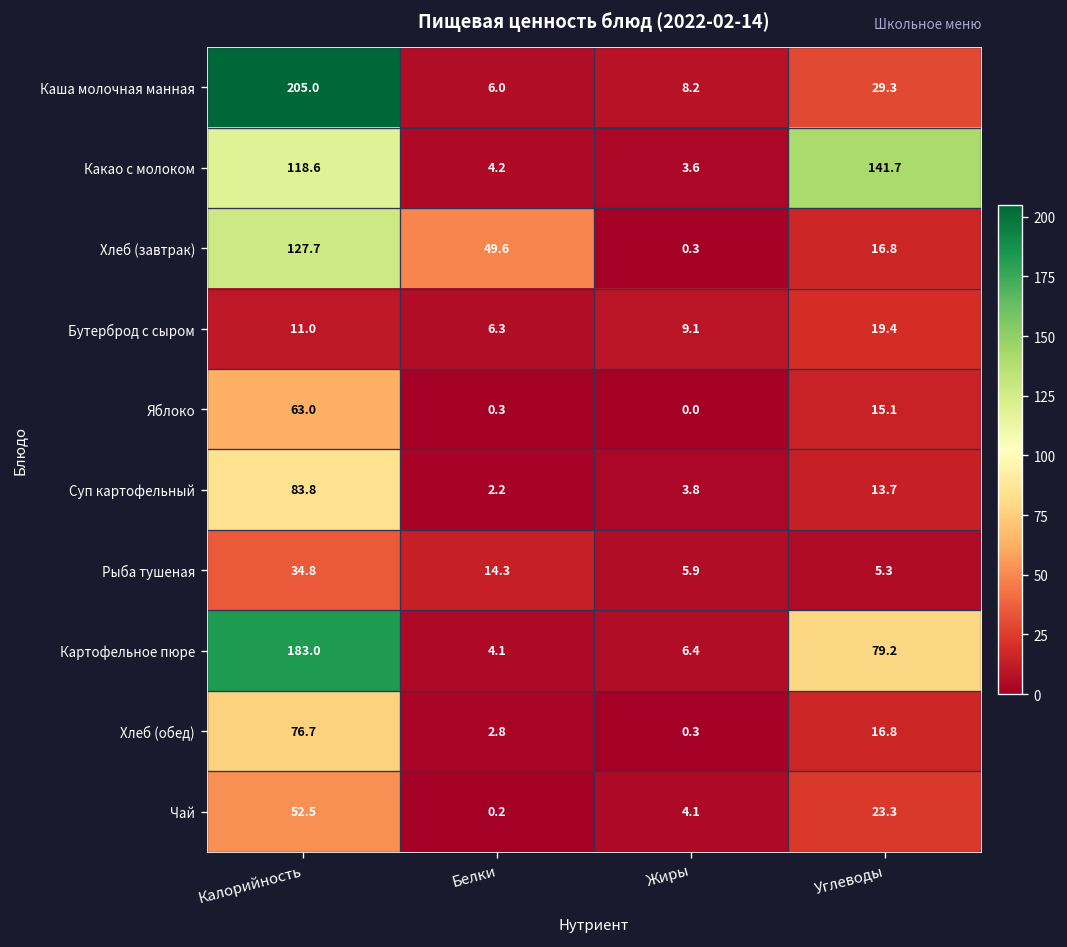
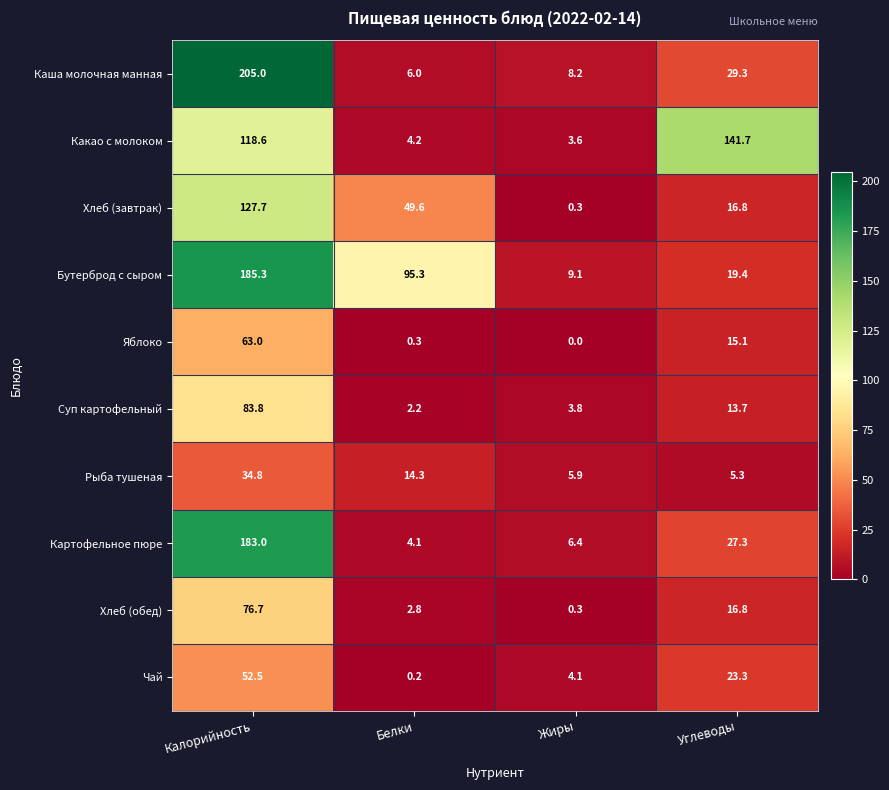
Бутерброд с сыром, Калорийность: 11.0 -> 185.3
Бутерброд с сыром, Белки: 6.3 -> 95.3
Картофельное пюре, Углеводы: 79.2 -> 27.3
